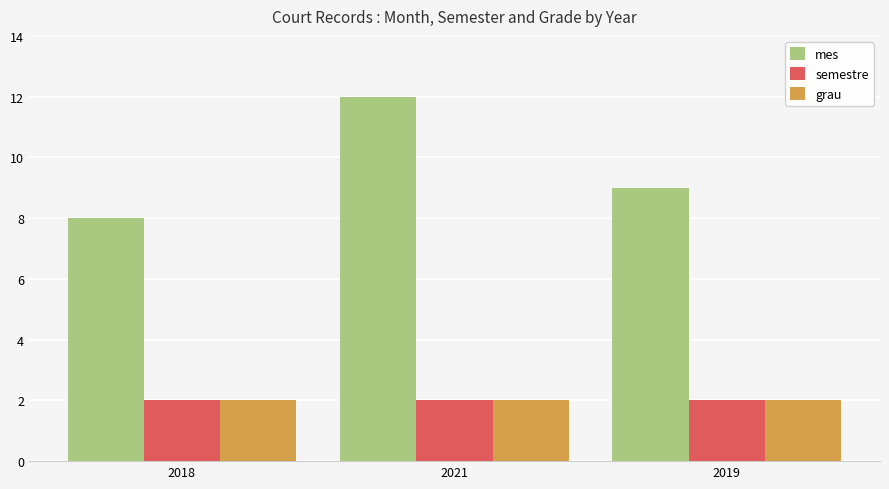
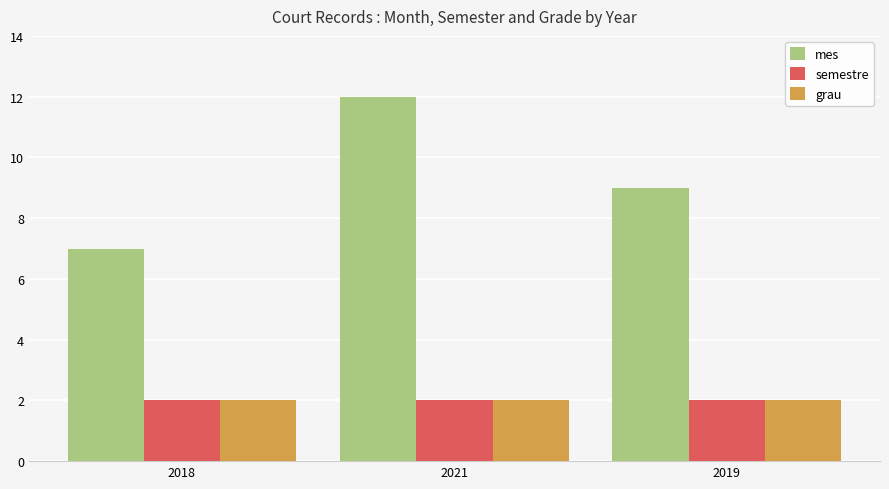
mes, 2018: 8 -> 7
